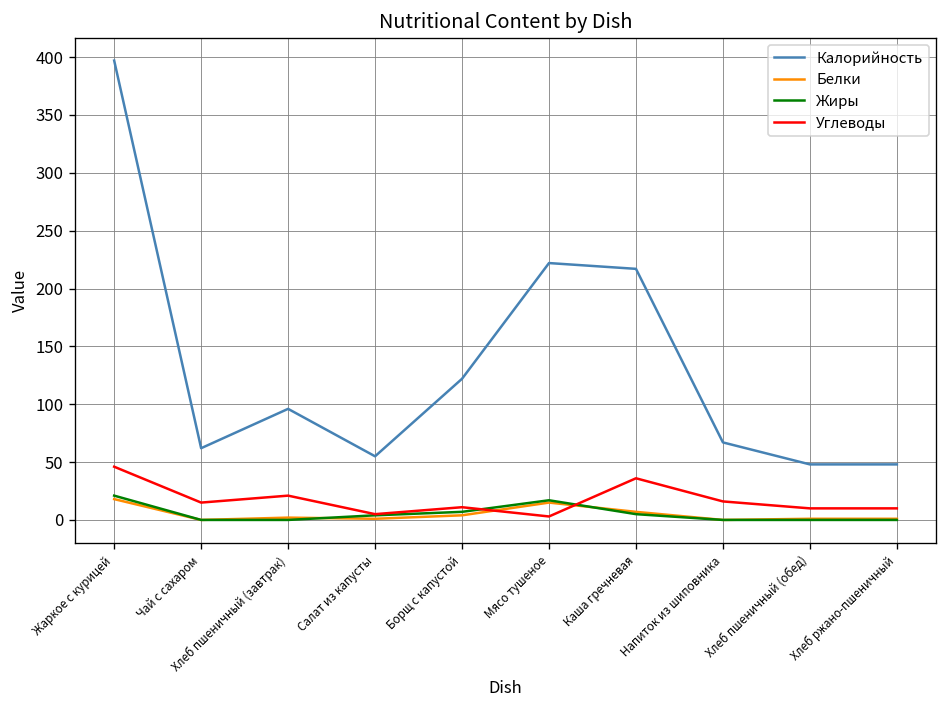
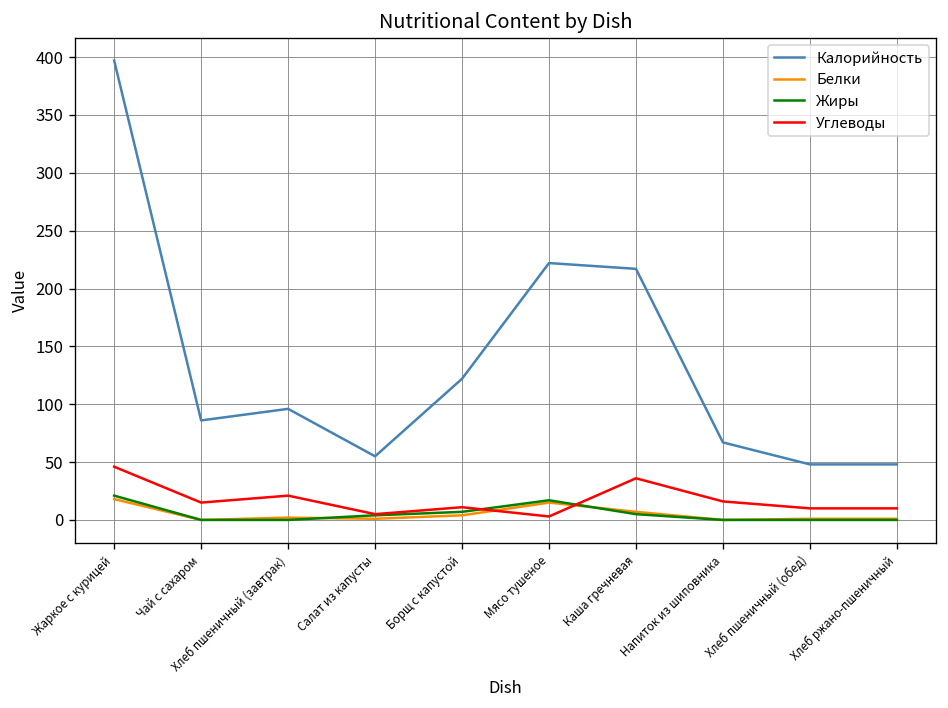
Калорийность, Чай с сахаром: 60 -> 90
